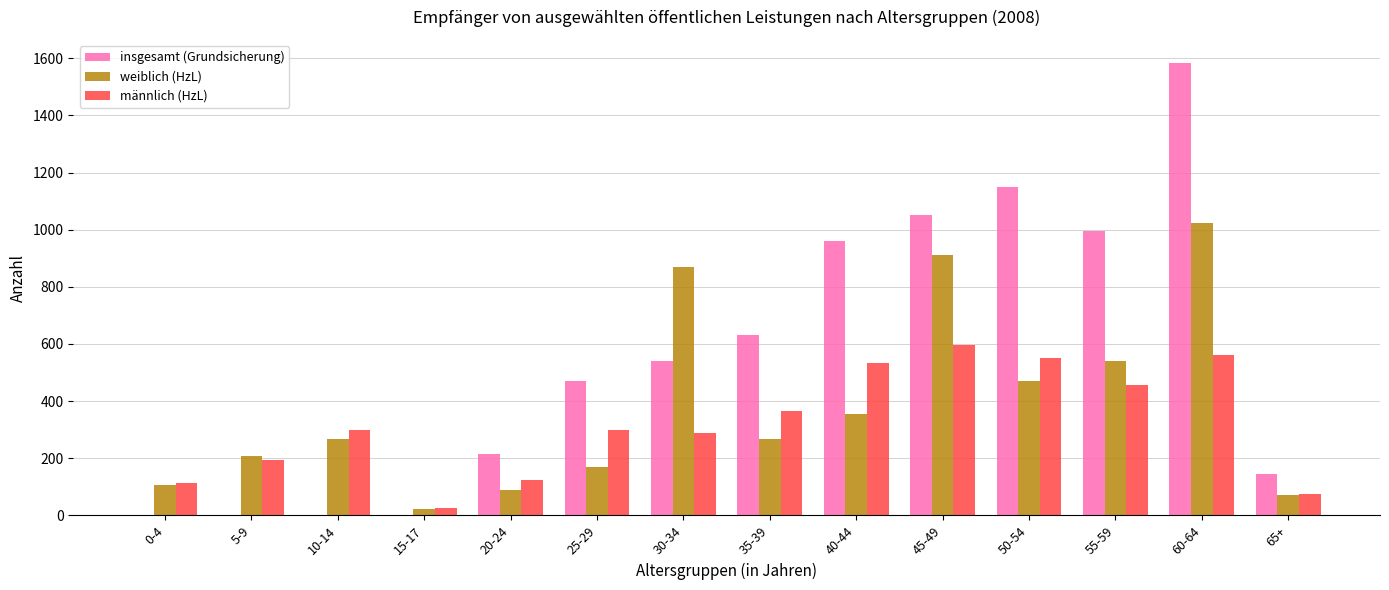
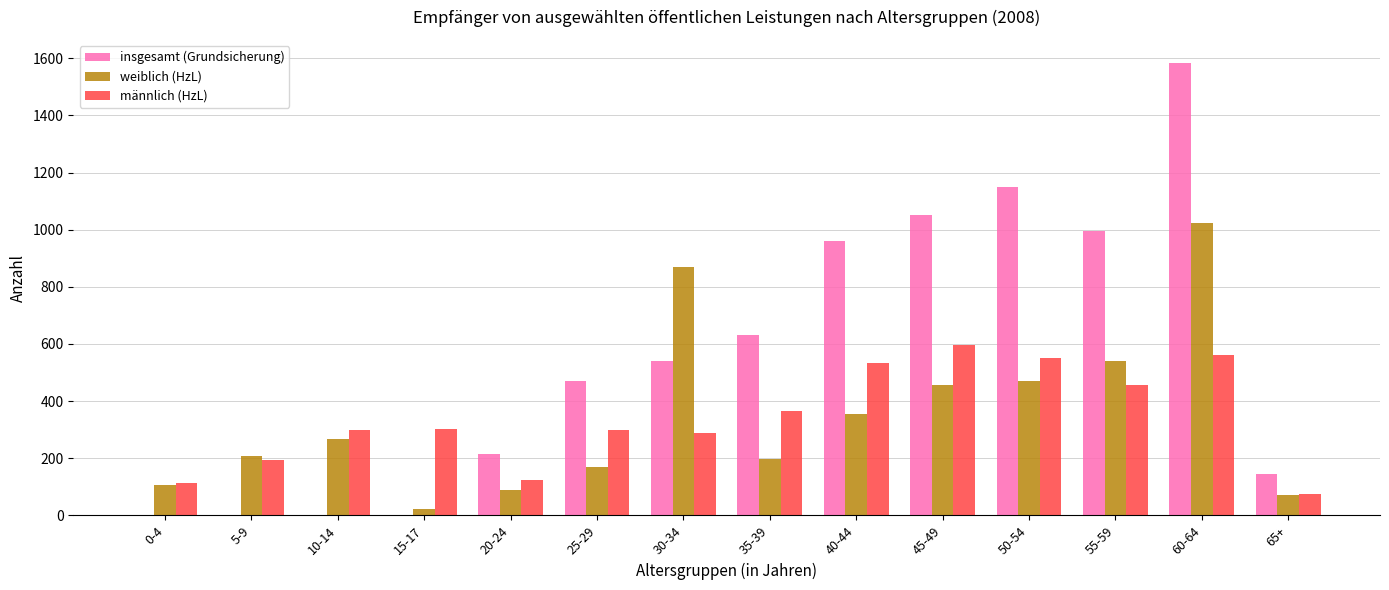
männlich (HzL), 15-17: 30 -> 300
weiblich (HzL), 35-39: 270 -> 200
weiblich (HzL), 45-49: 910 -> 460
